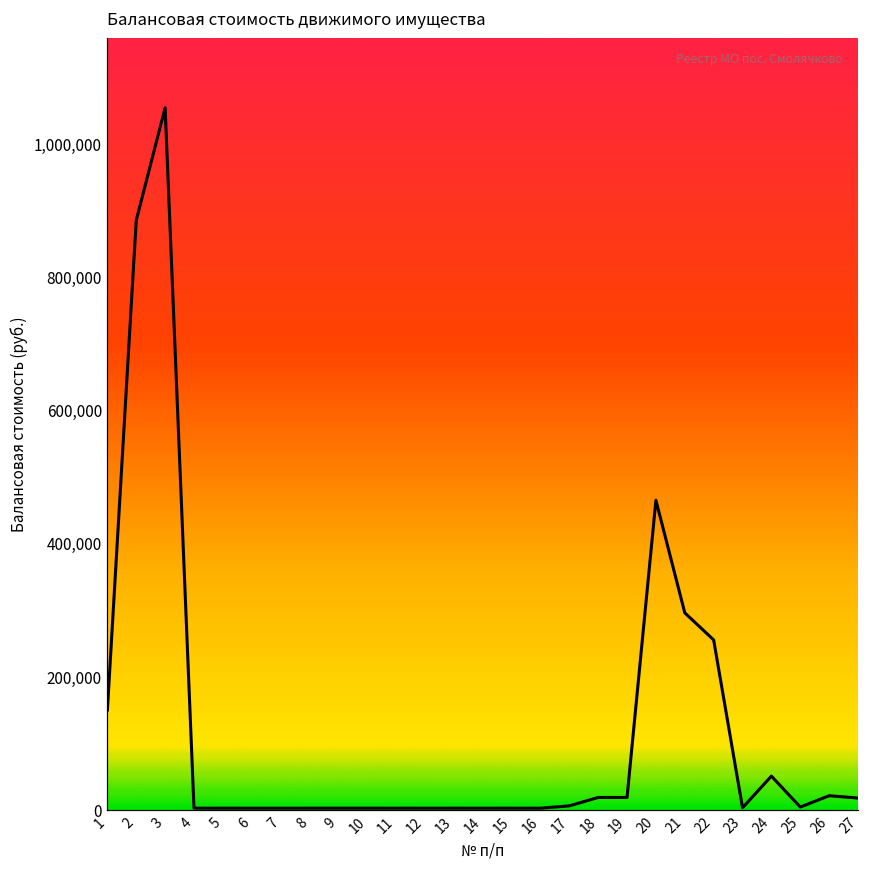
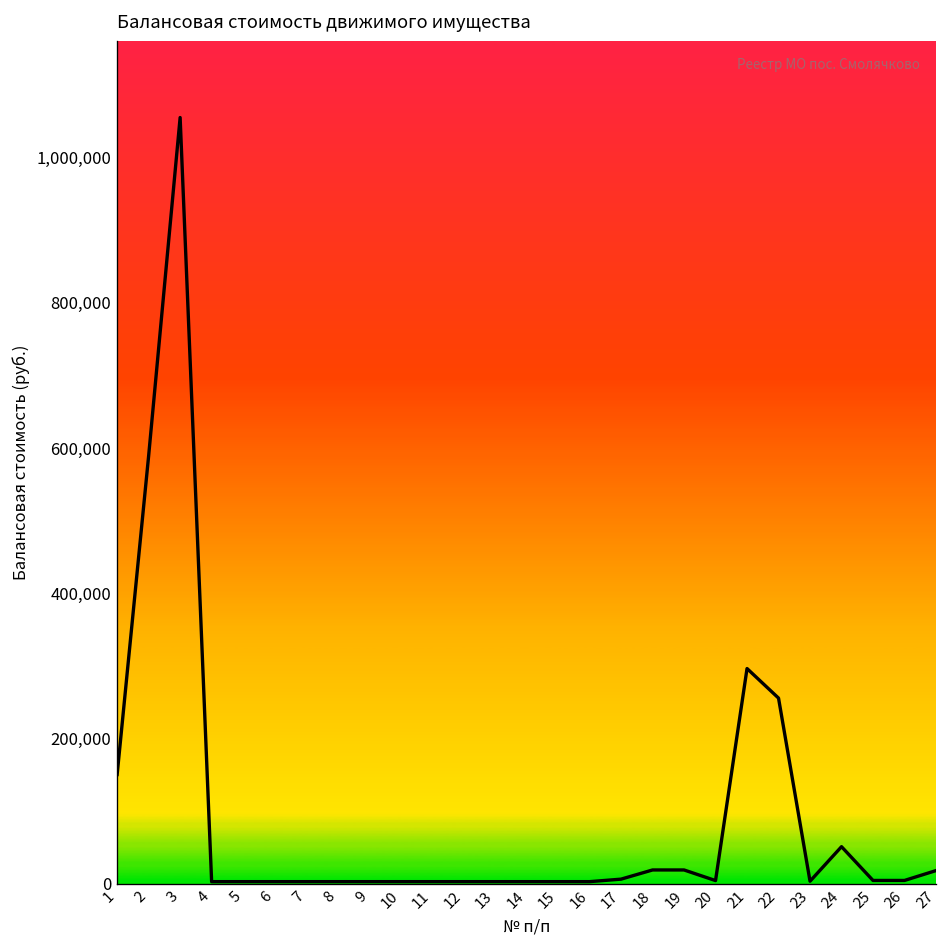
2: 890,000 -> 590,000
20: 470,000 -> 0
26: 20,000 -> 0
